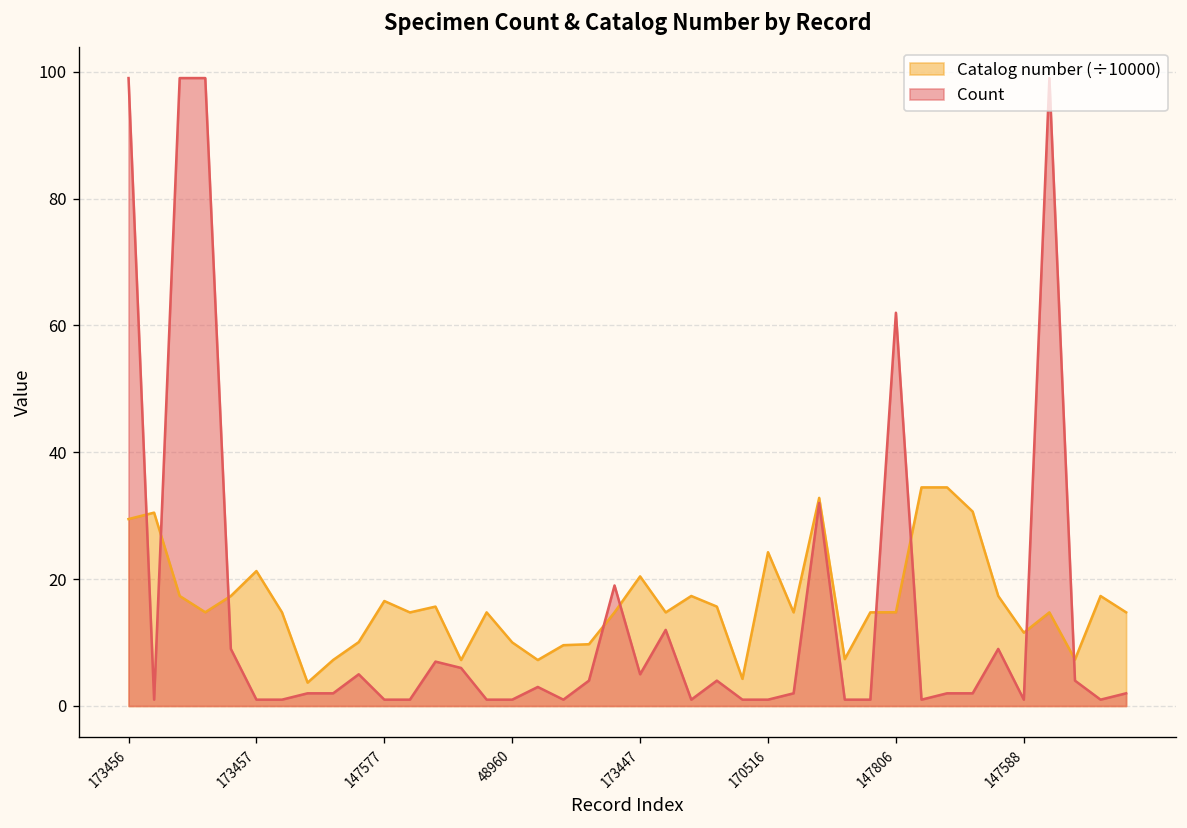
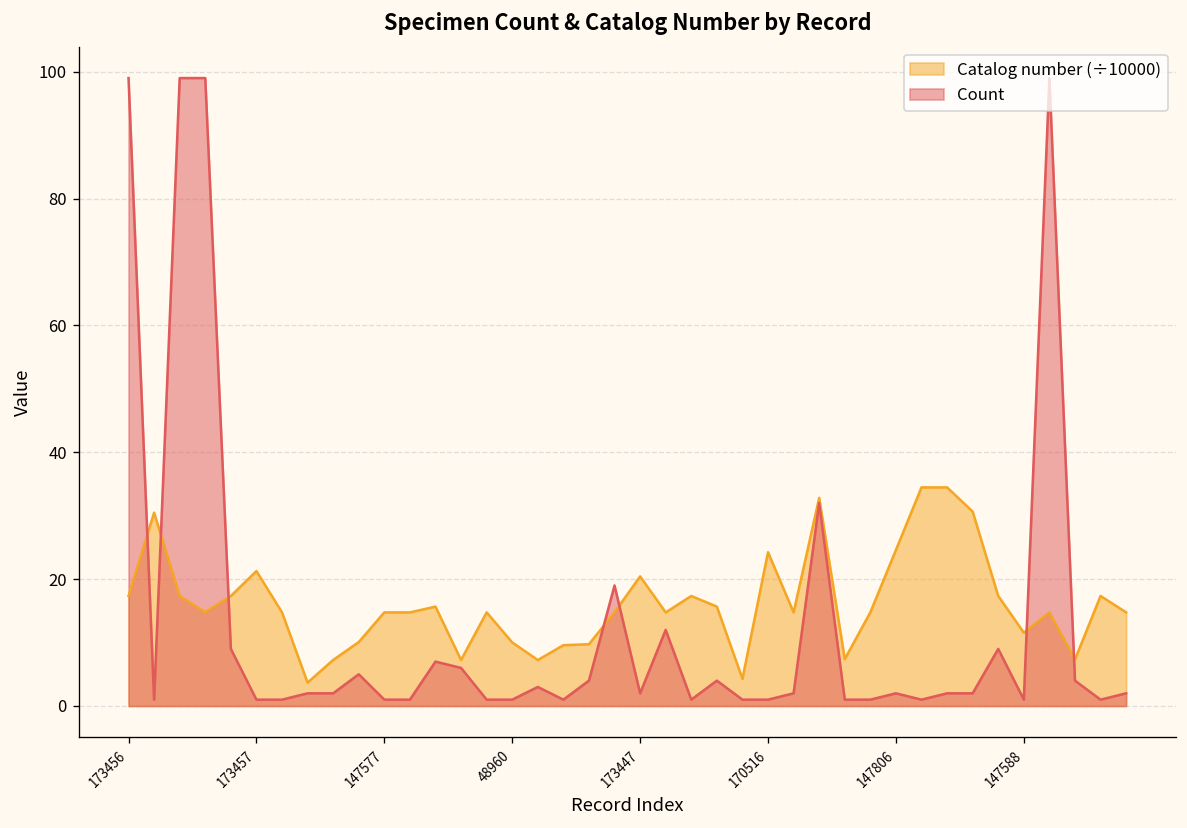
Catalog number (÷10000), 173456: 29 -> 17
Catalog number (÷10000), 147577: 17 -> 15
Count, 173447: 5 -> 2
Catalog number (÷10000), 147806: 15 -> 25
Count, 147806: 62 -> 2
